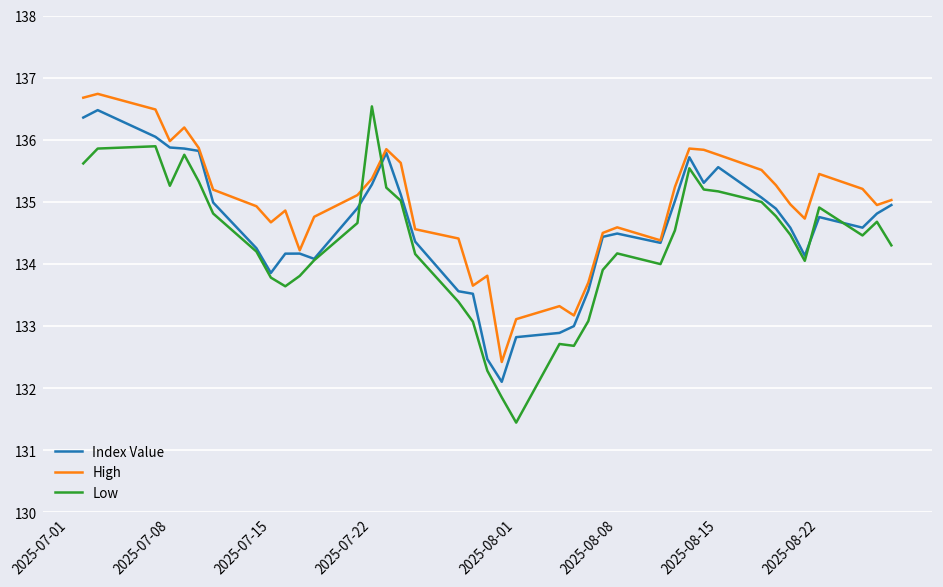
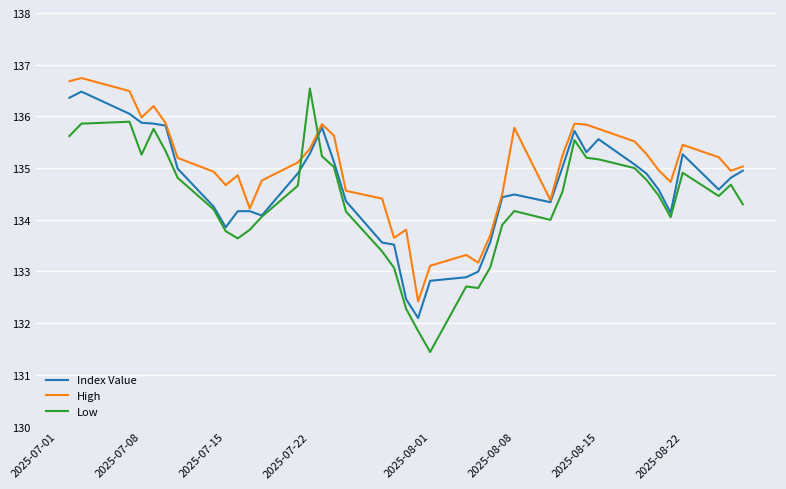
High, 2025-08-08: 134.6 -> 135.8
Index Value, 2025-08-22: 134.8 -> 135.3
